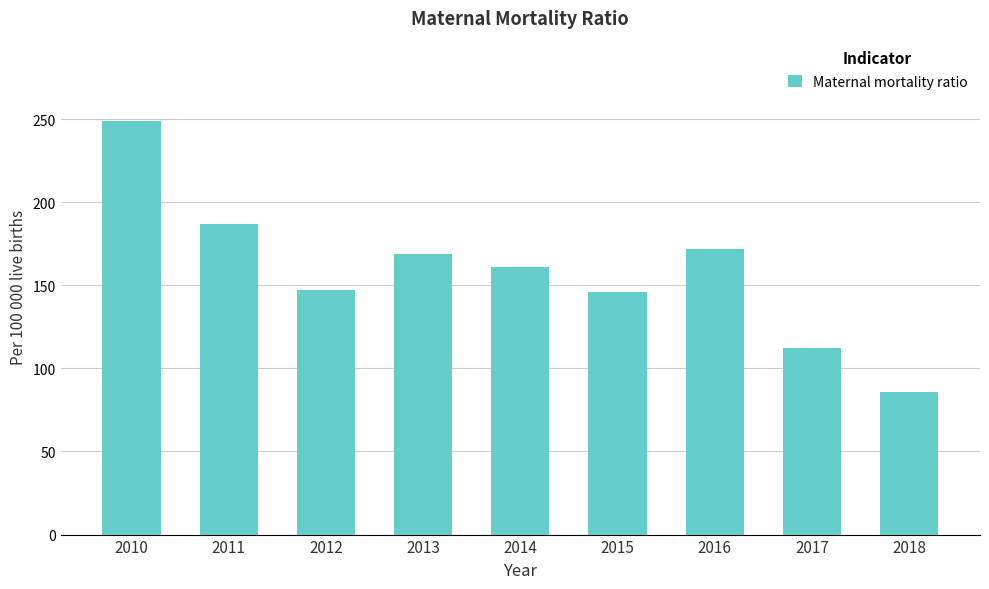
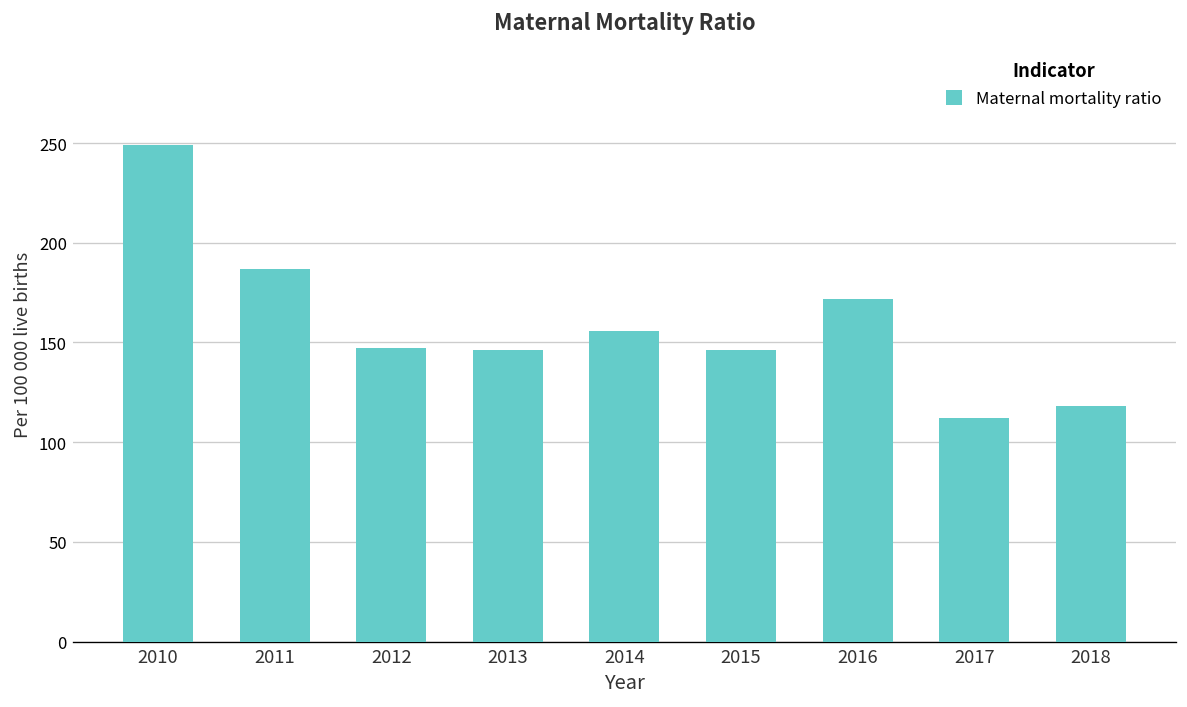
2013: 169 -> 146
2014: 161 -> 156
2018: 86 -> 118
